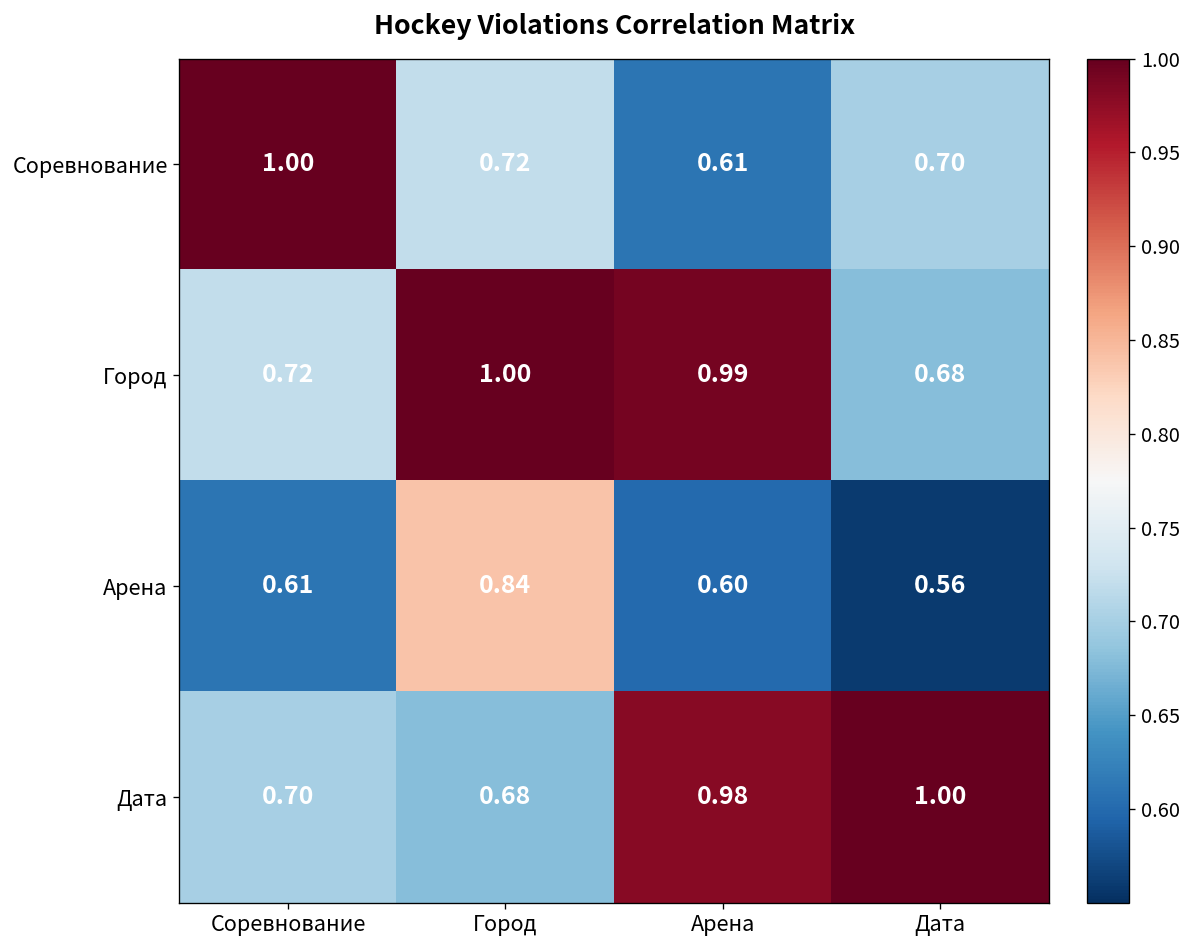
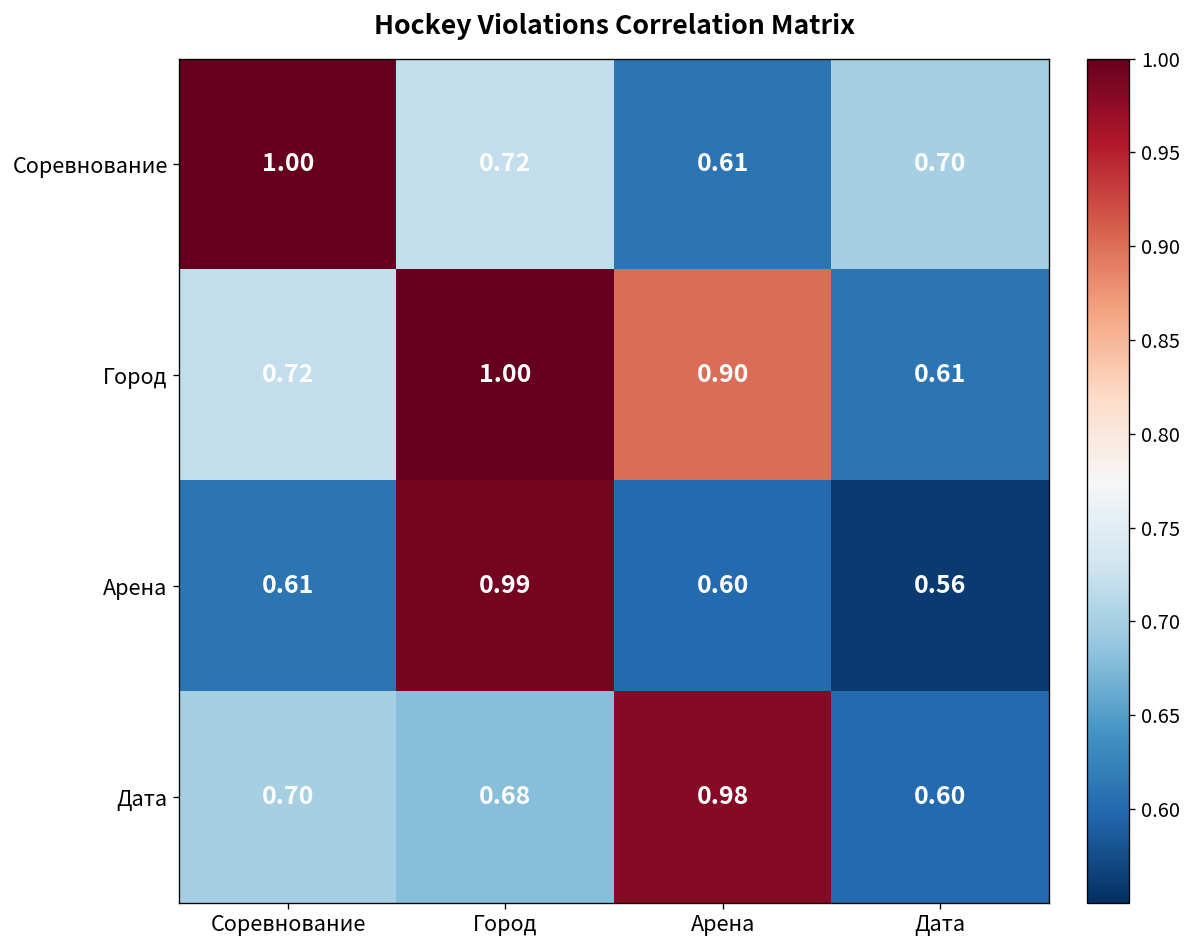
Город, Арена: 0.99 -> 0.90
Город, Дата: 0.68 -> 0.61
Арена, Город: 0.84 -> 0.99
Дата, Дата: 1.00 -> 0.60
